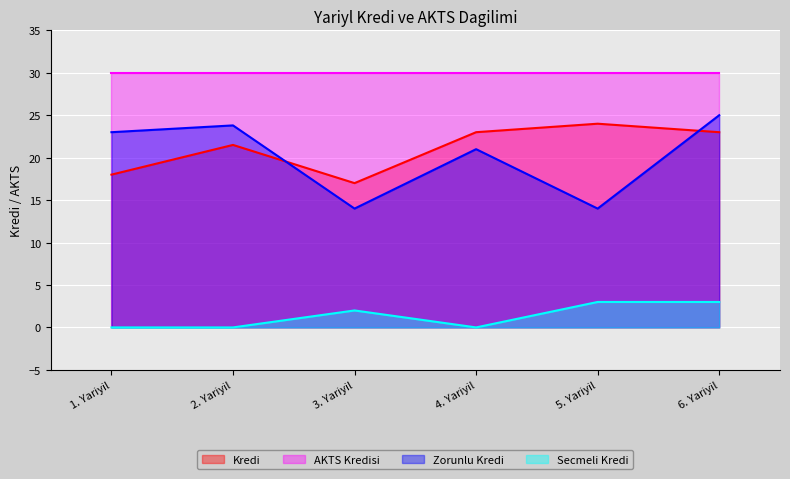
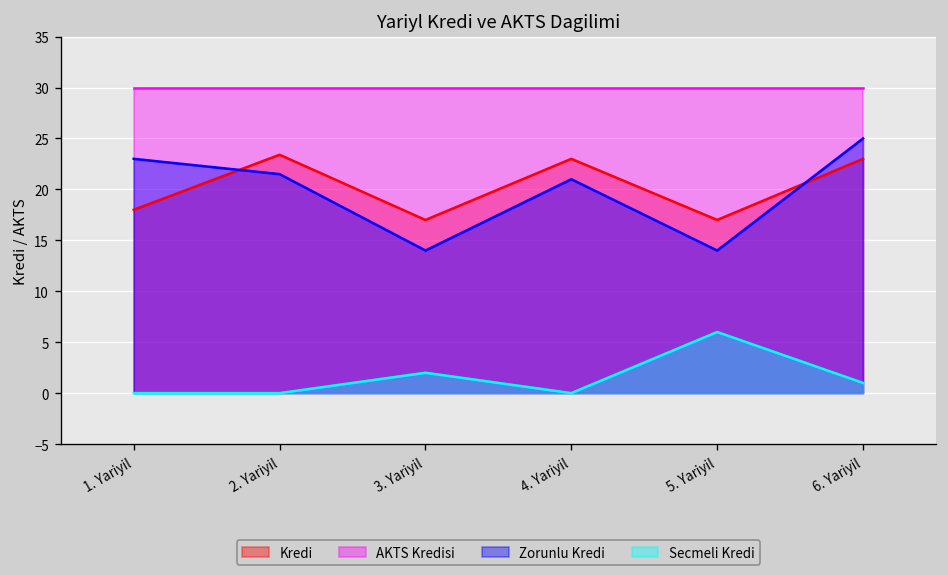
Kredi, 2. Yariyil: 22 -> 23
Zorunlu Kredi, 2. Yariyil: 24 -> 22
Kredi, 5. Yariyil: 24 -> 17
Secmeli Kredi, 5. Yariyil: 3 -> 6
Secmeli Kredi, 6. Yariyil: 3 -> 1
